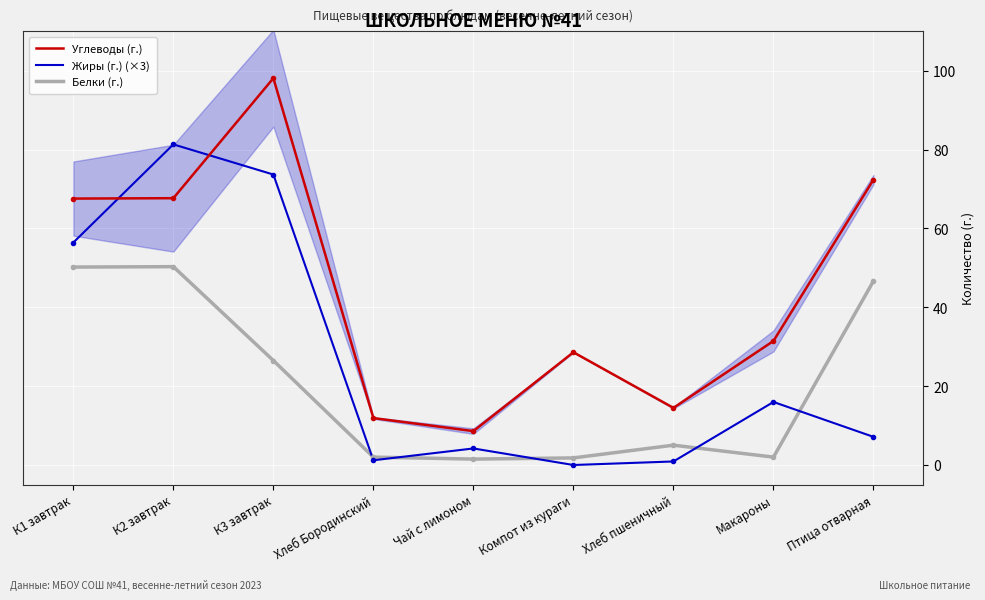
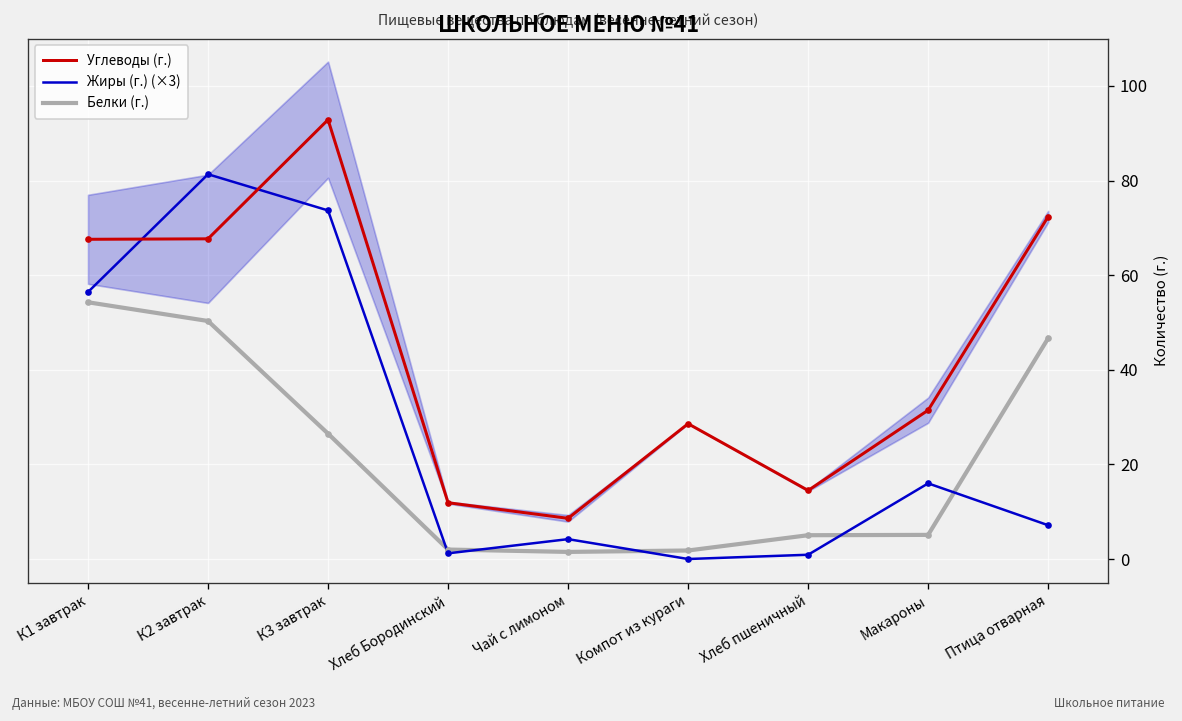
Белки (г.), К1 завтрак: 50 -> 54
Углеводы (г.), К3 завтрак: 98 -> 93
Белки (г.), Макароны: 2 -> 5
